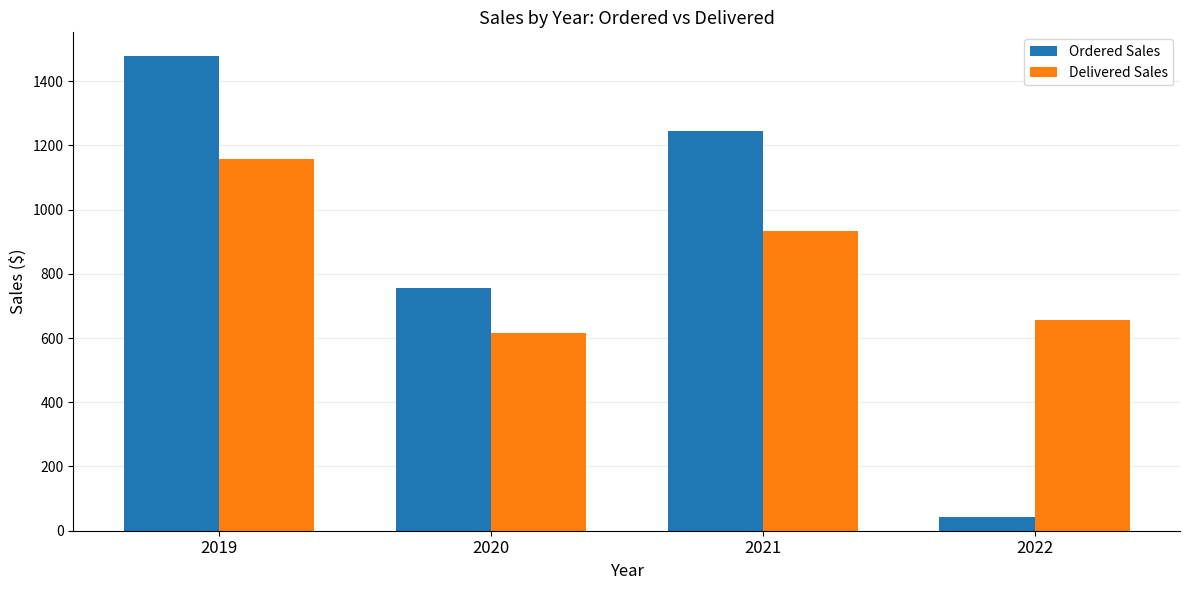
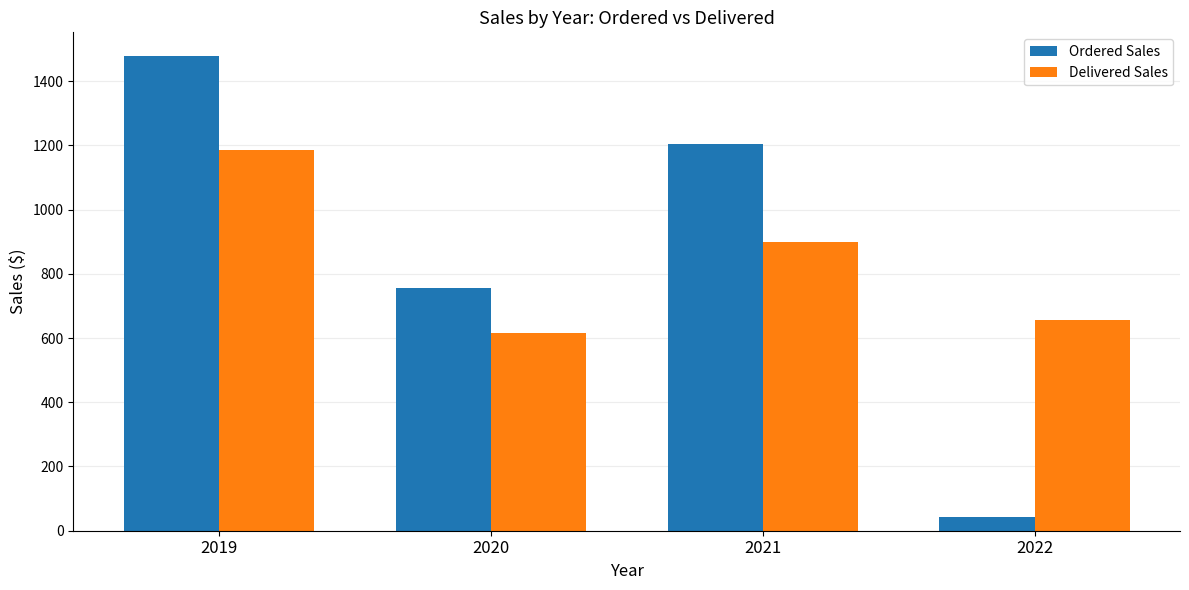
Delivered Sales, 2019: 1160 -> 1180
Ordered Sales, 2021: 1240 -> 1200
Delivered Sales, 2021: 930 -> 900
